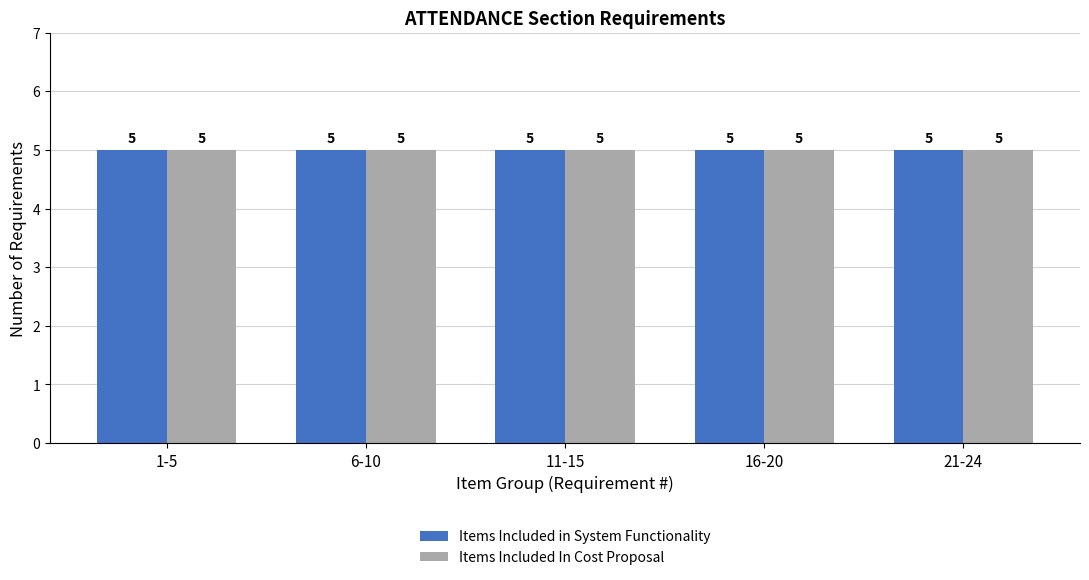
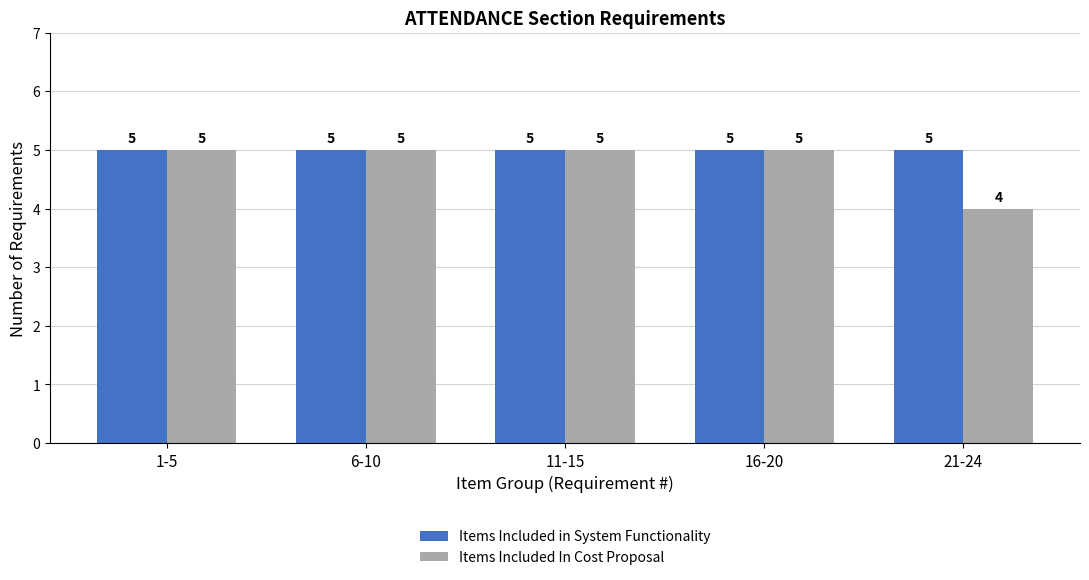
Items Included In Cost Proposal, 21-24: 5 -> 4
